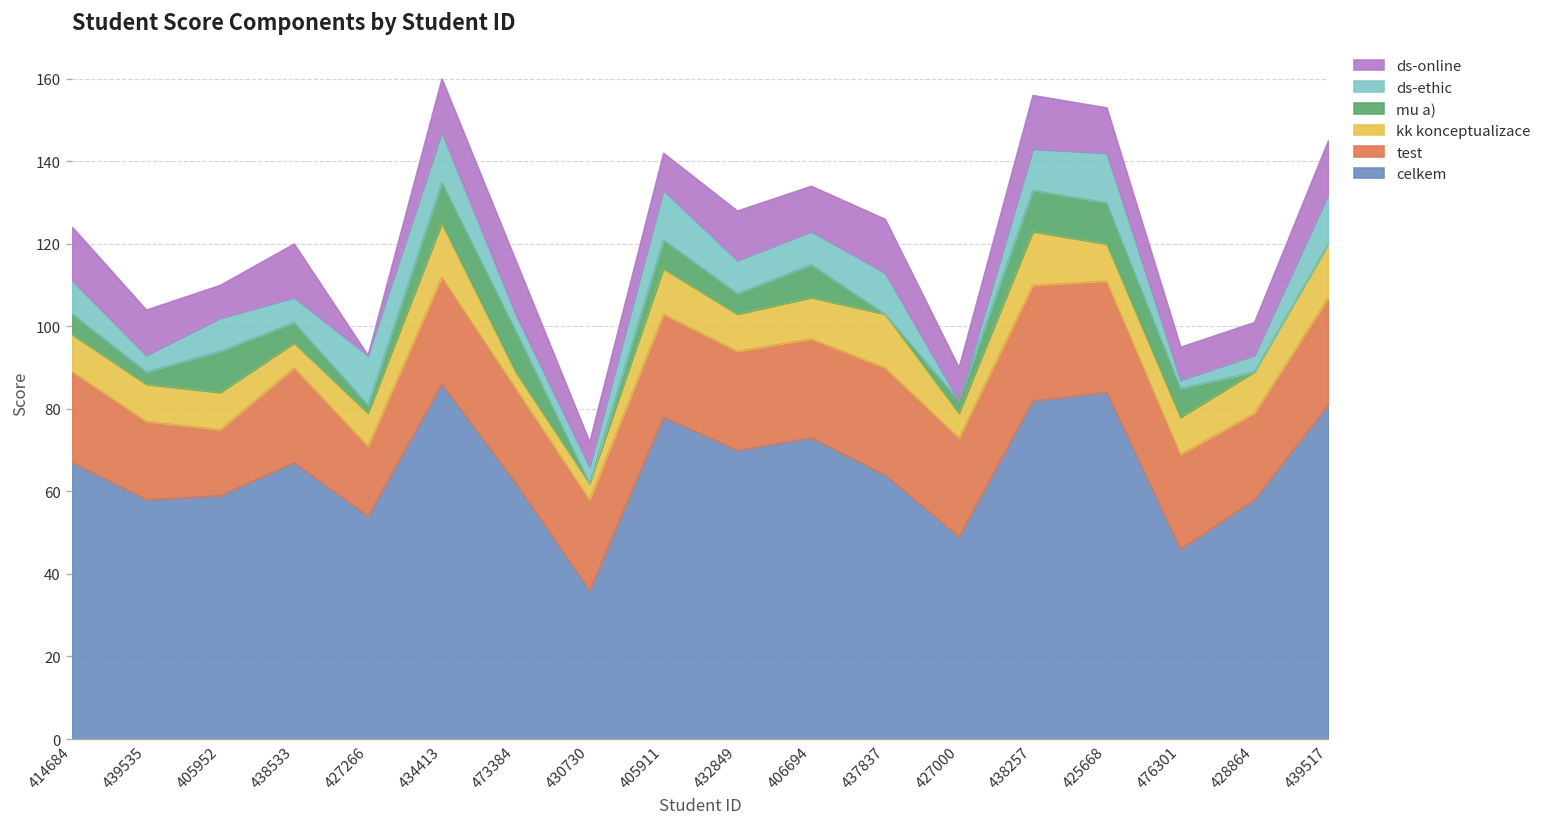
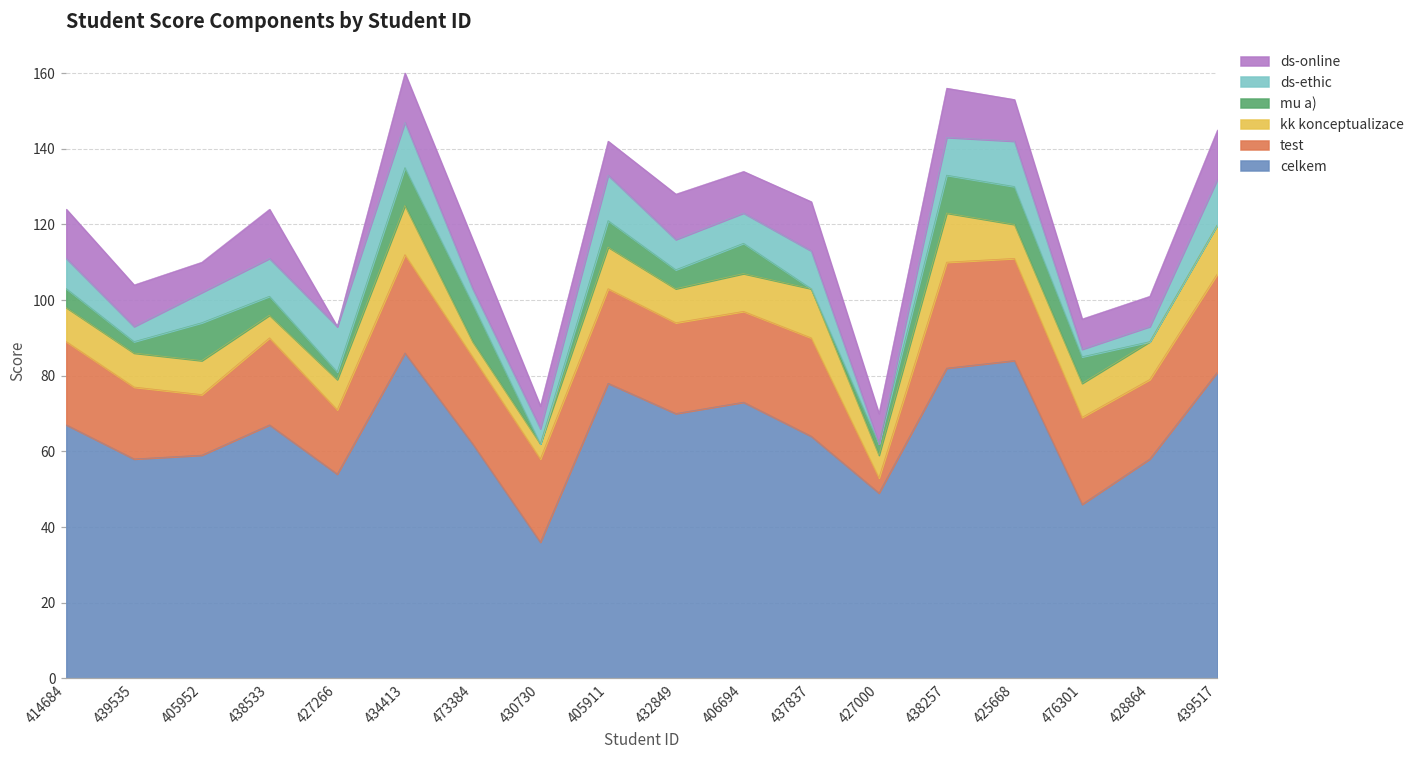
ds-ethic, 438533: 6 -> 10
test, 427000: 24 -> 4
